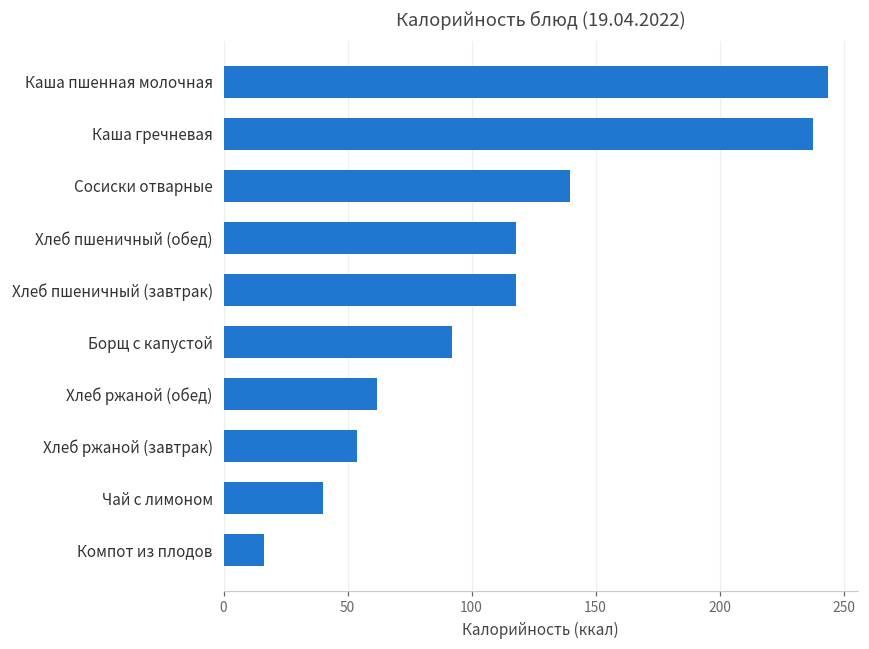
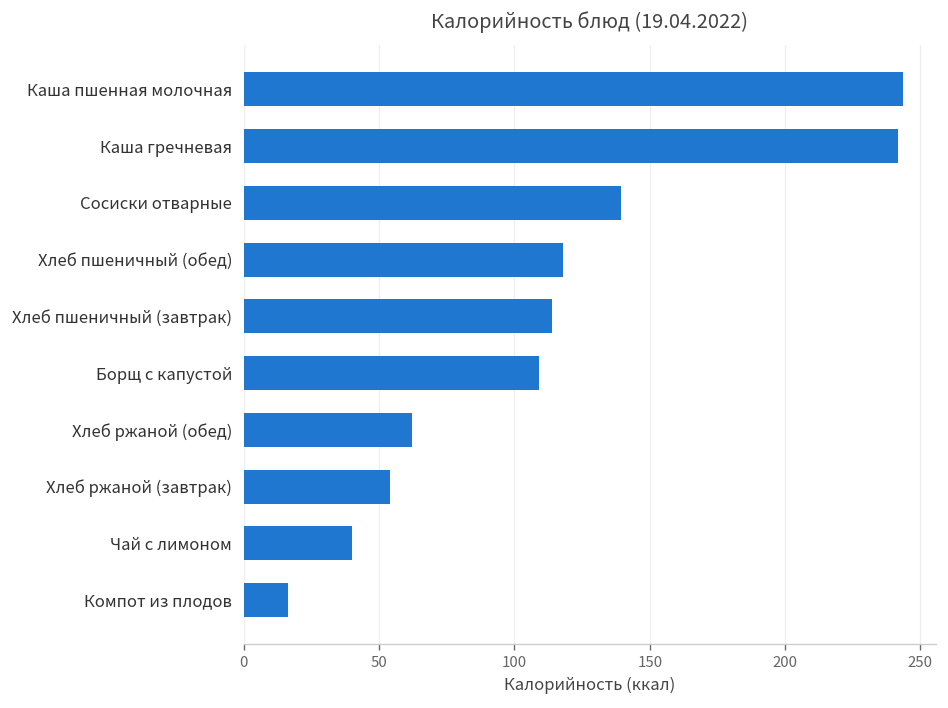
Каша гречневая: 238 -> 242
Хлеб пшеничный (завтрак): 118 -> 114
Борщ с капустой: 92 -> 109
